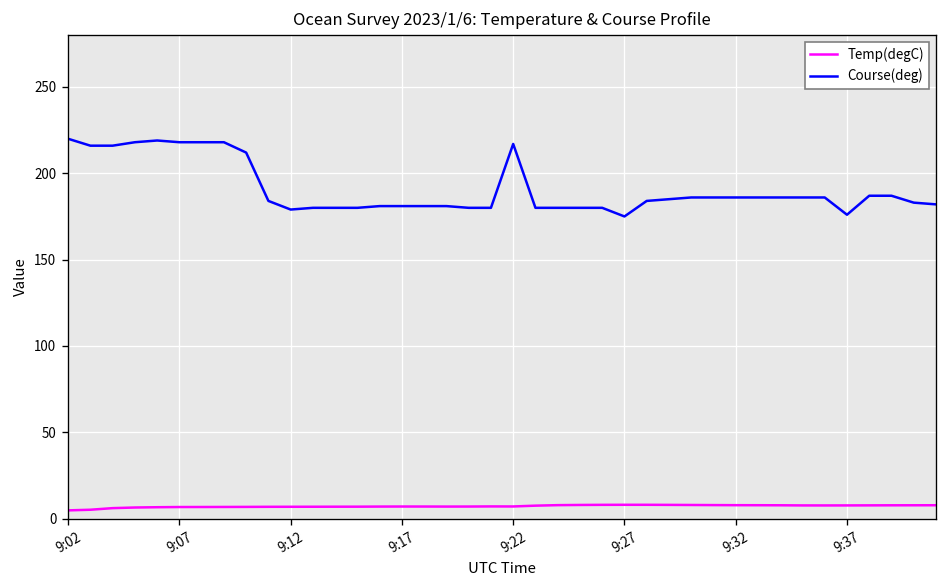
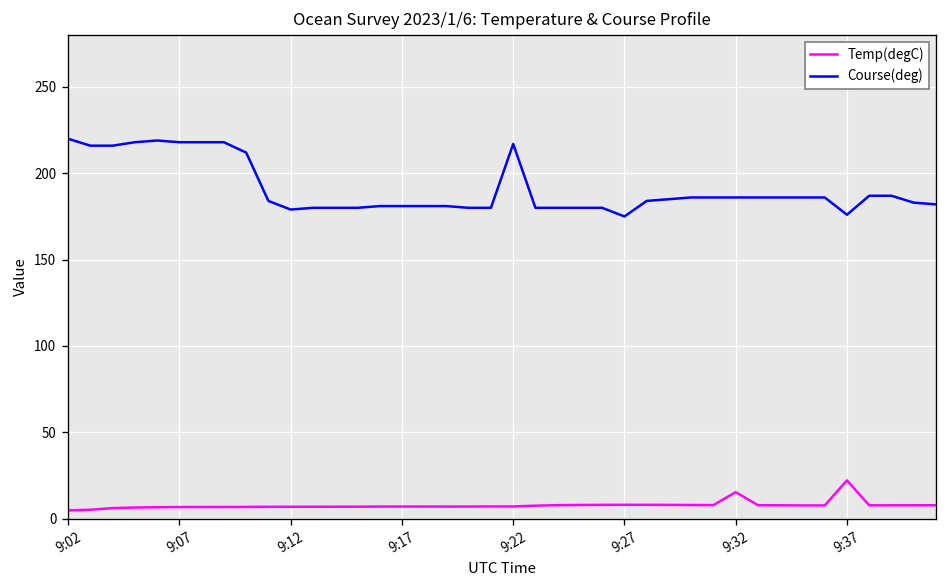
Temp(degC), 9:32: 8 -> 15
Temp(degC), 9:37: 8 -> 22
